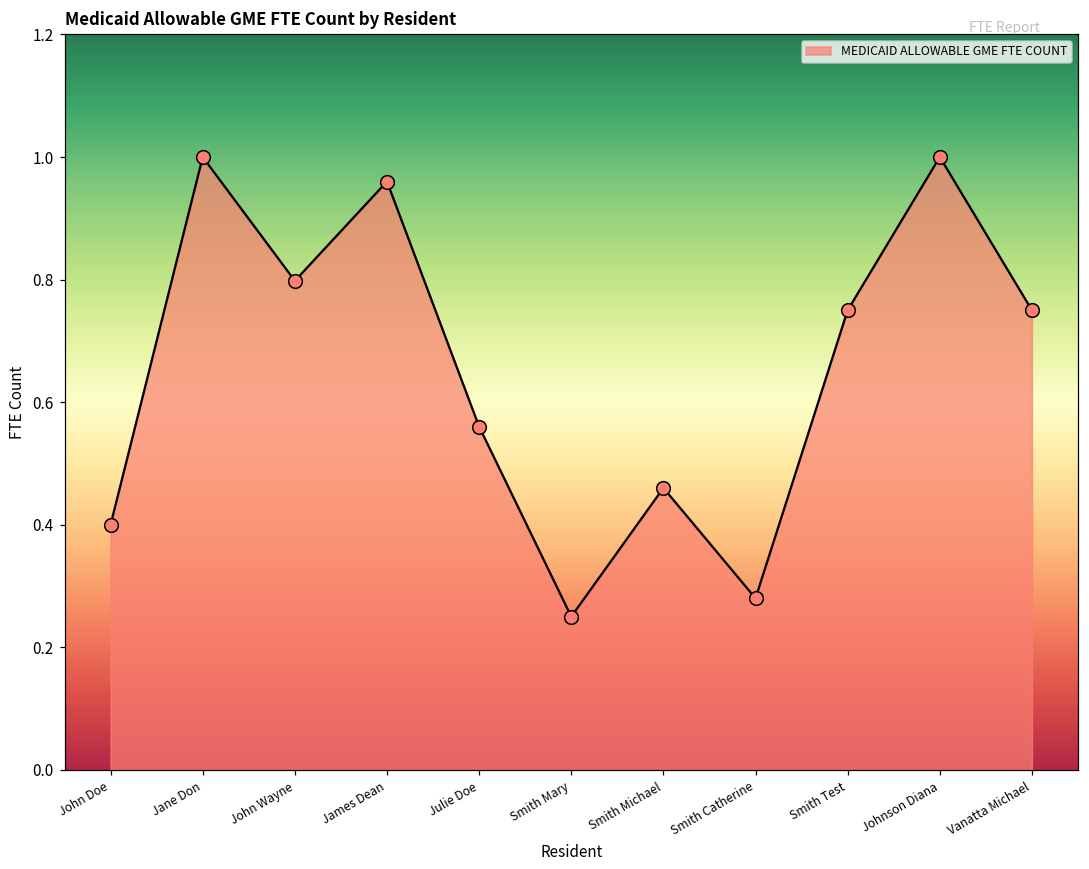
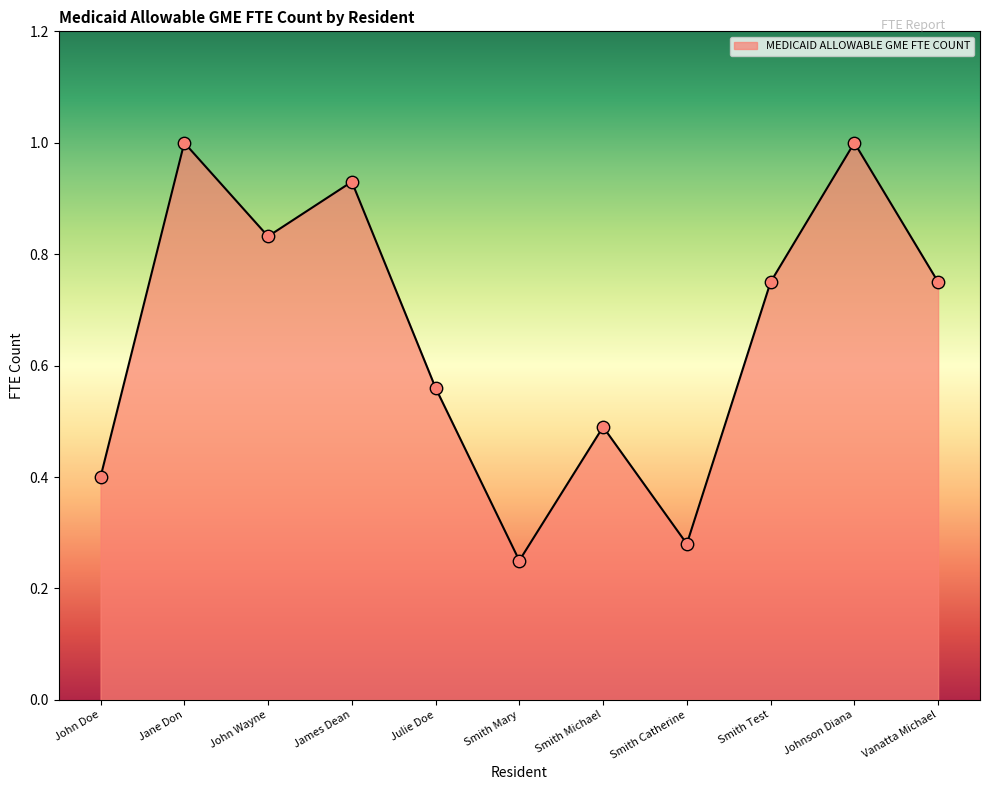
John Wayne: 0.80 -> 0.83
James Dean: 0.96 -> 0.93
Smith Michael: 0.46 -> 0.49
